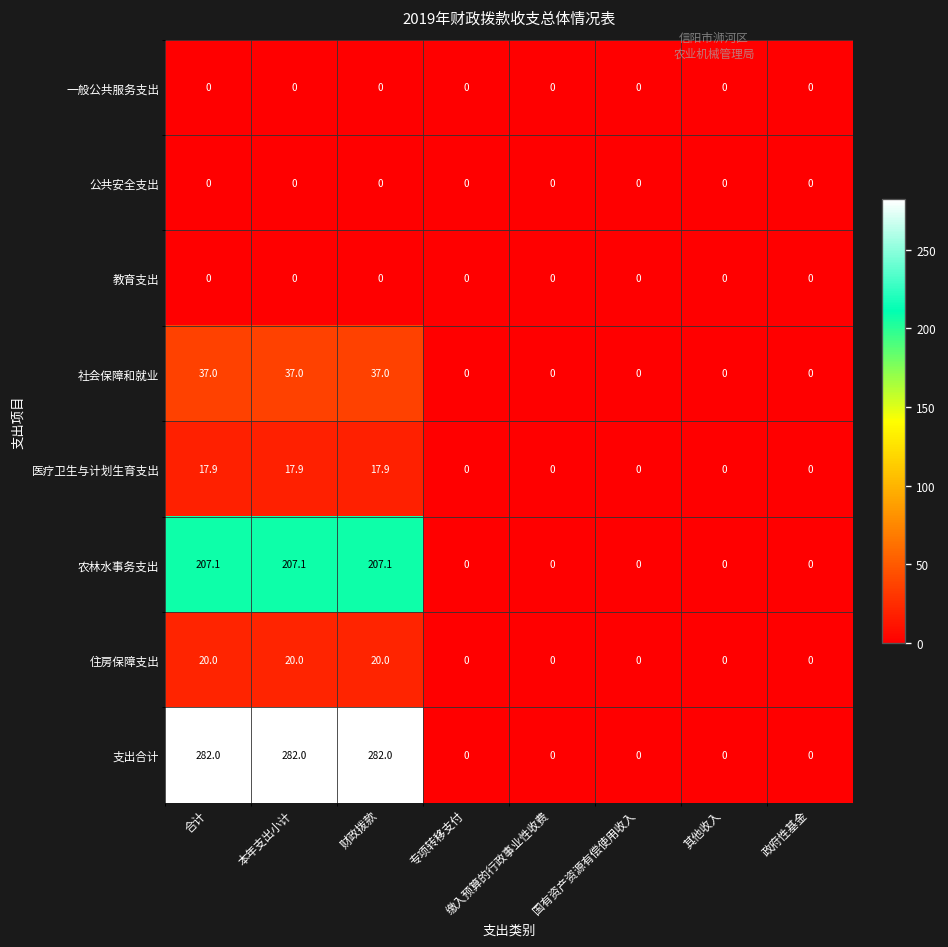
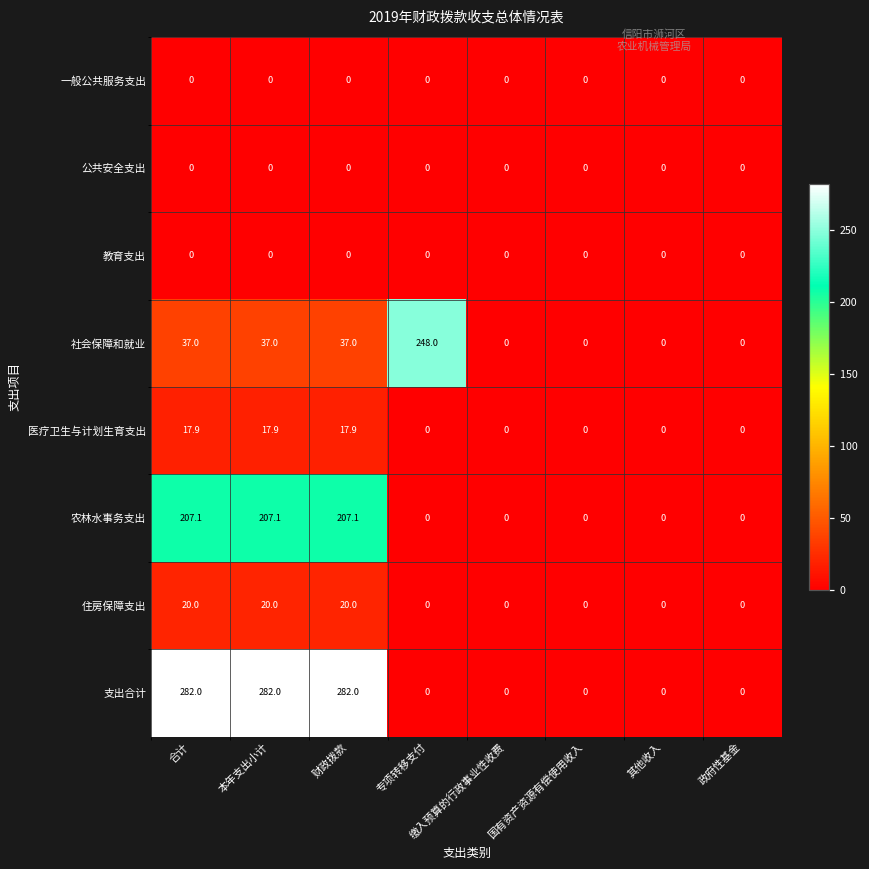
社会保障和就业, 专项转移支付: 0 -> 248.0
